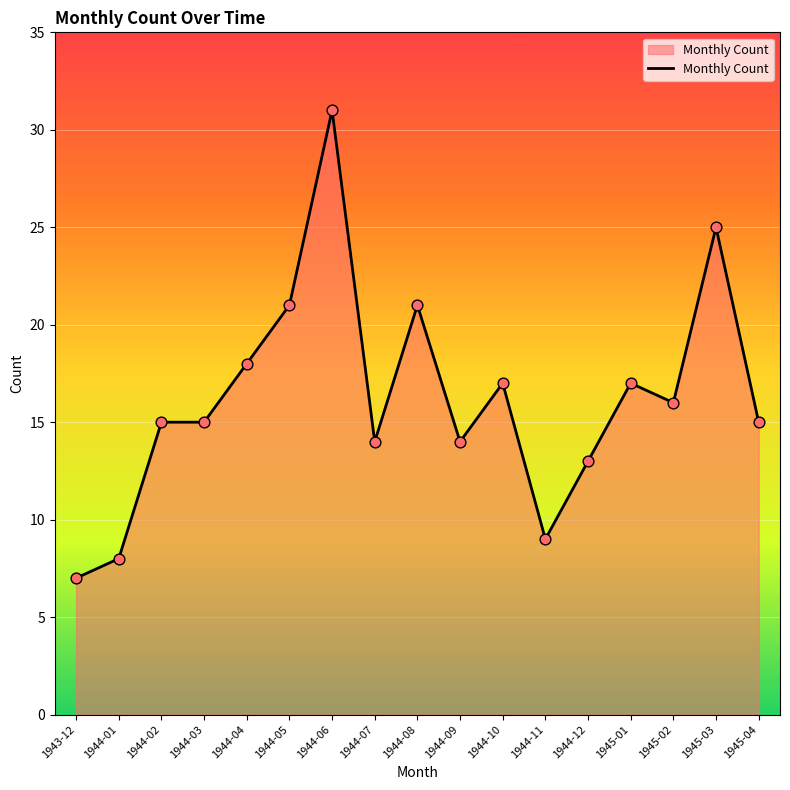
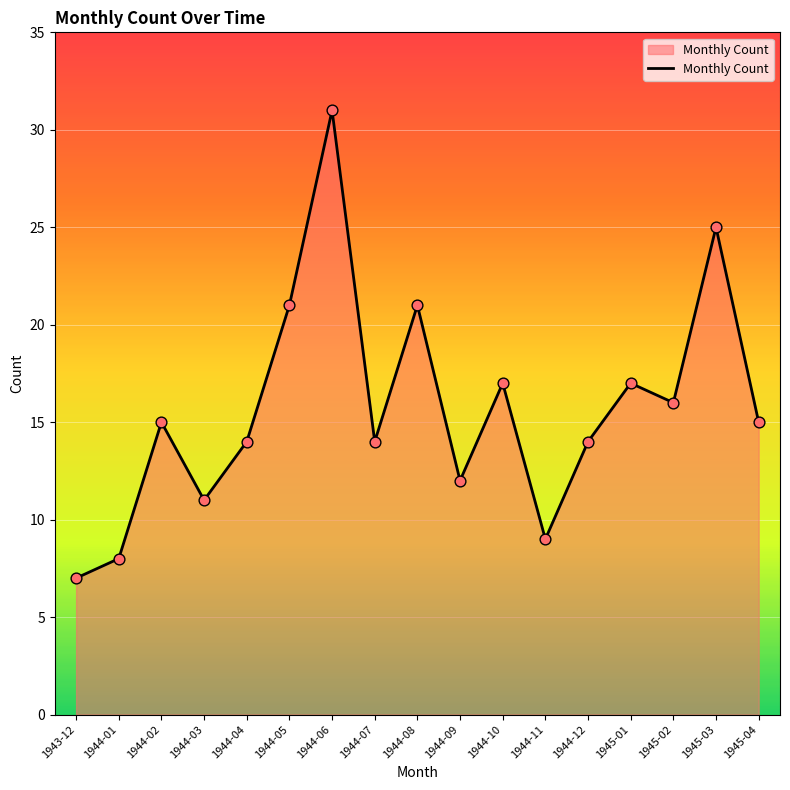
1944-03: 15 -> 11
1944-04: 18 -> 14
1944-09: 14 -> 12
1944-12: 13 -> 14
